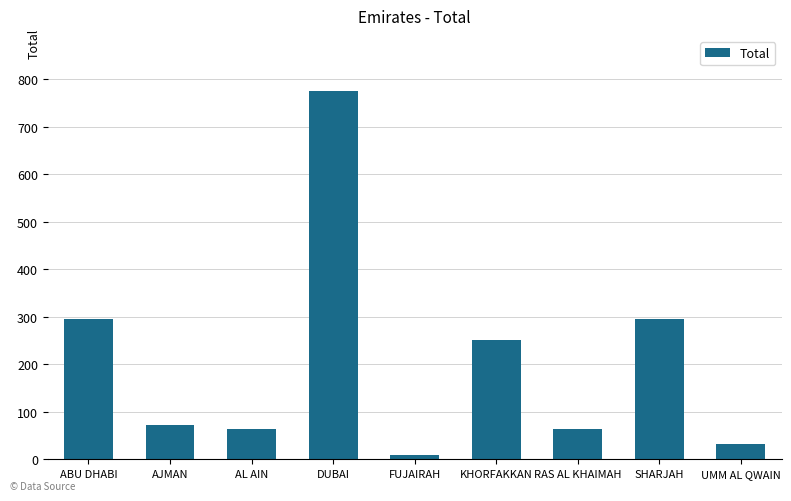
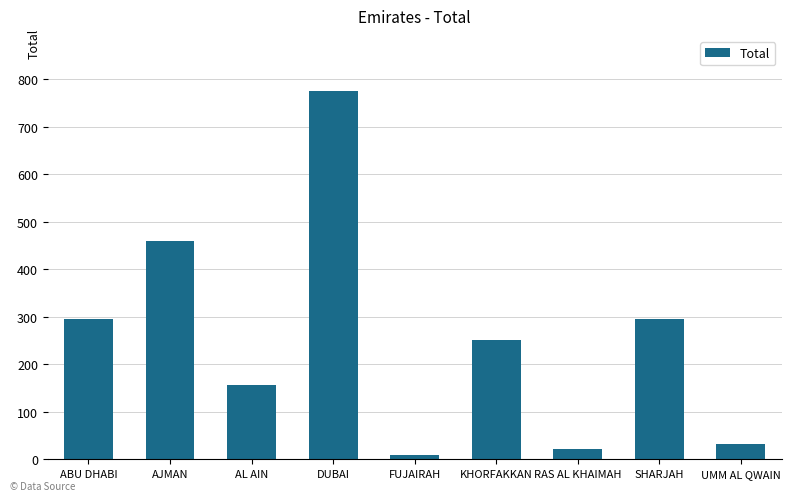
AJMAN: 70 -> 460
AL AIN: 60 -> 160
RAS AL KHAIMAH: 60 -> 20
